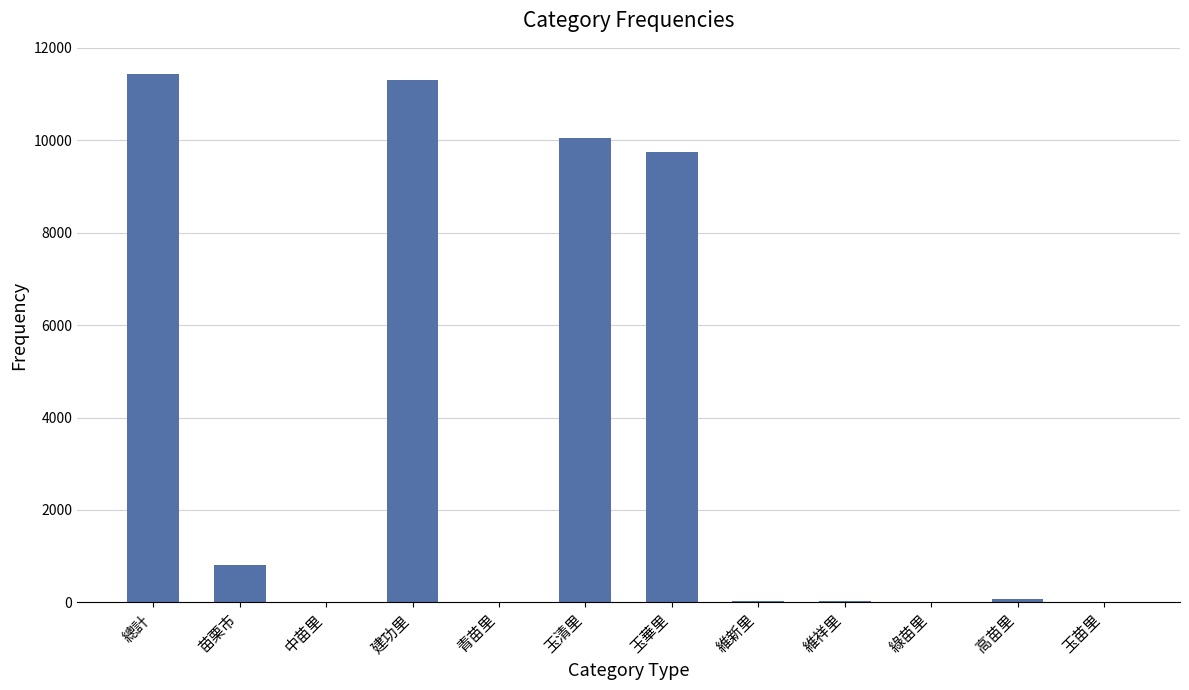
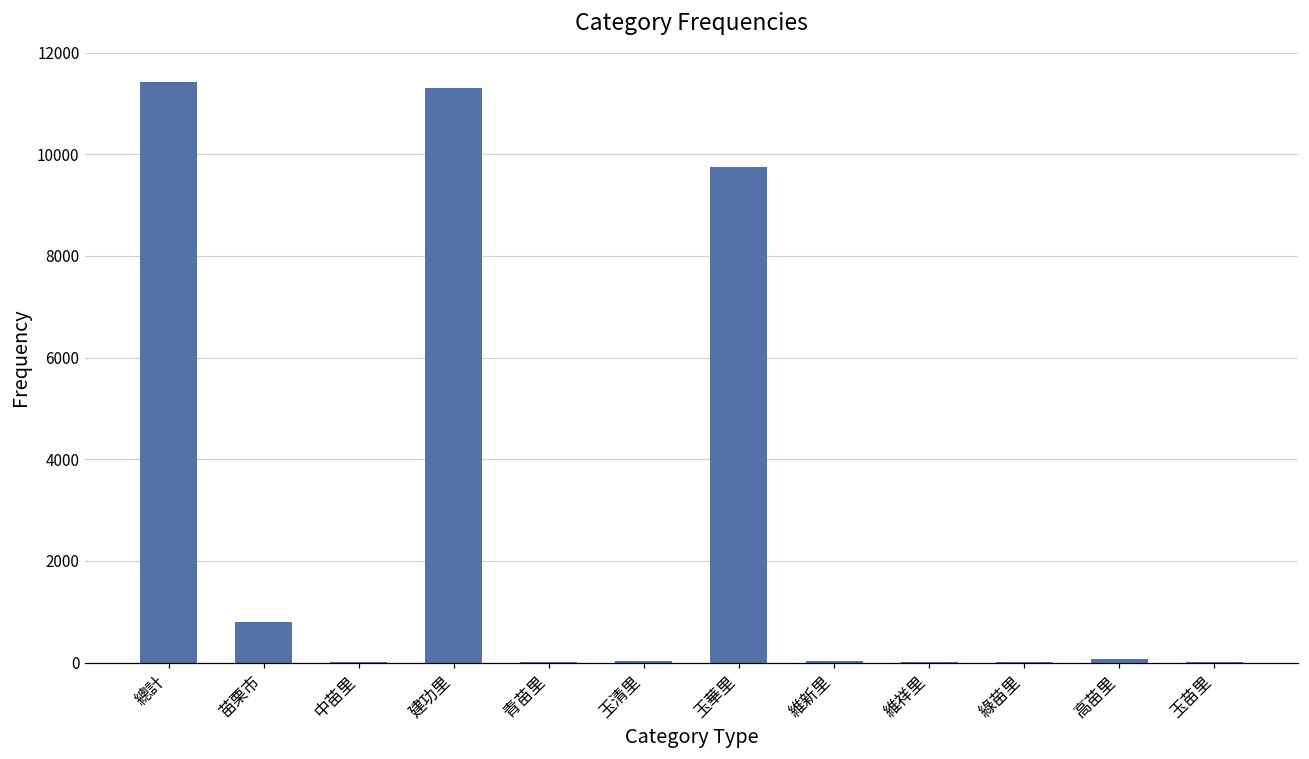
玉清里: 10100 -> 0
